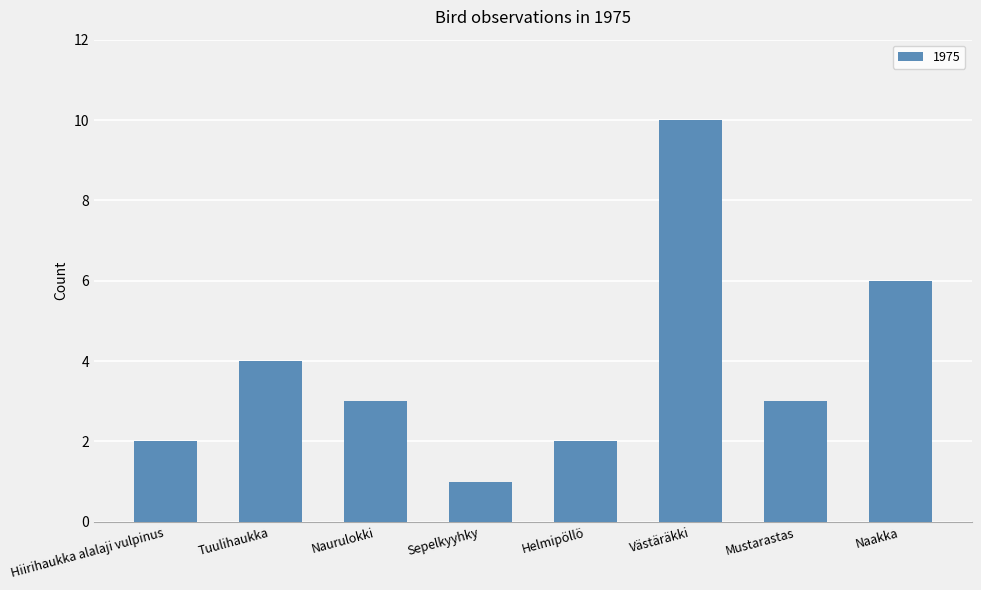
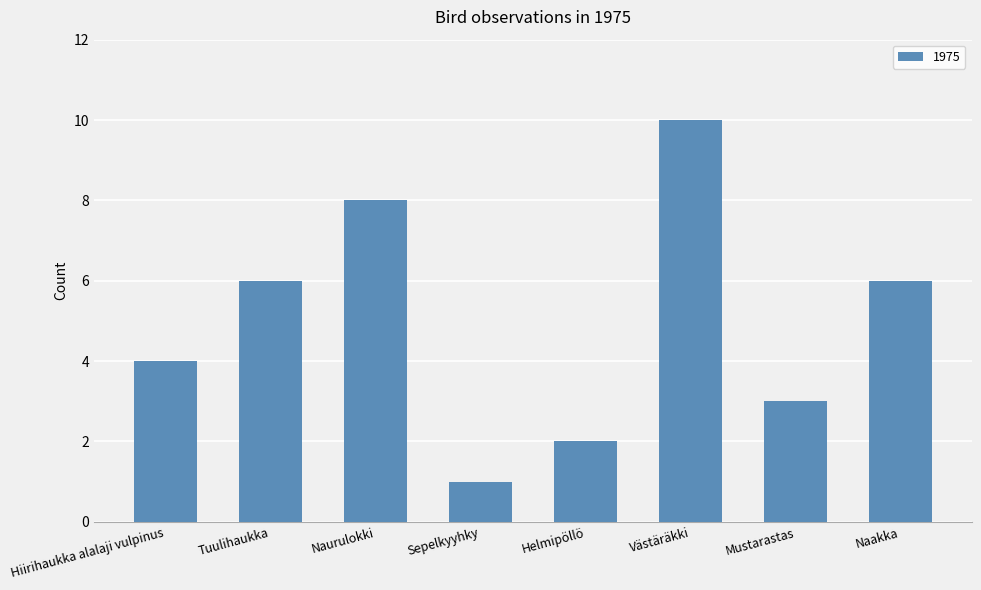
Hiirihaukka alalaji vulpinus: 2 -> 4
Tuulihaukka: 4 -> 6
Naurulokki: 3 -> 8
